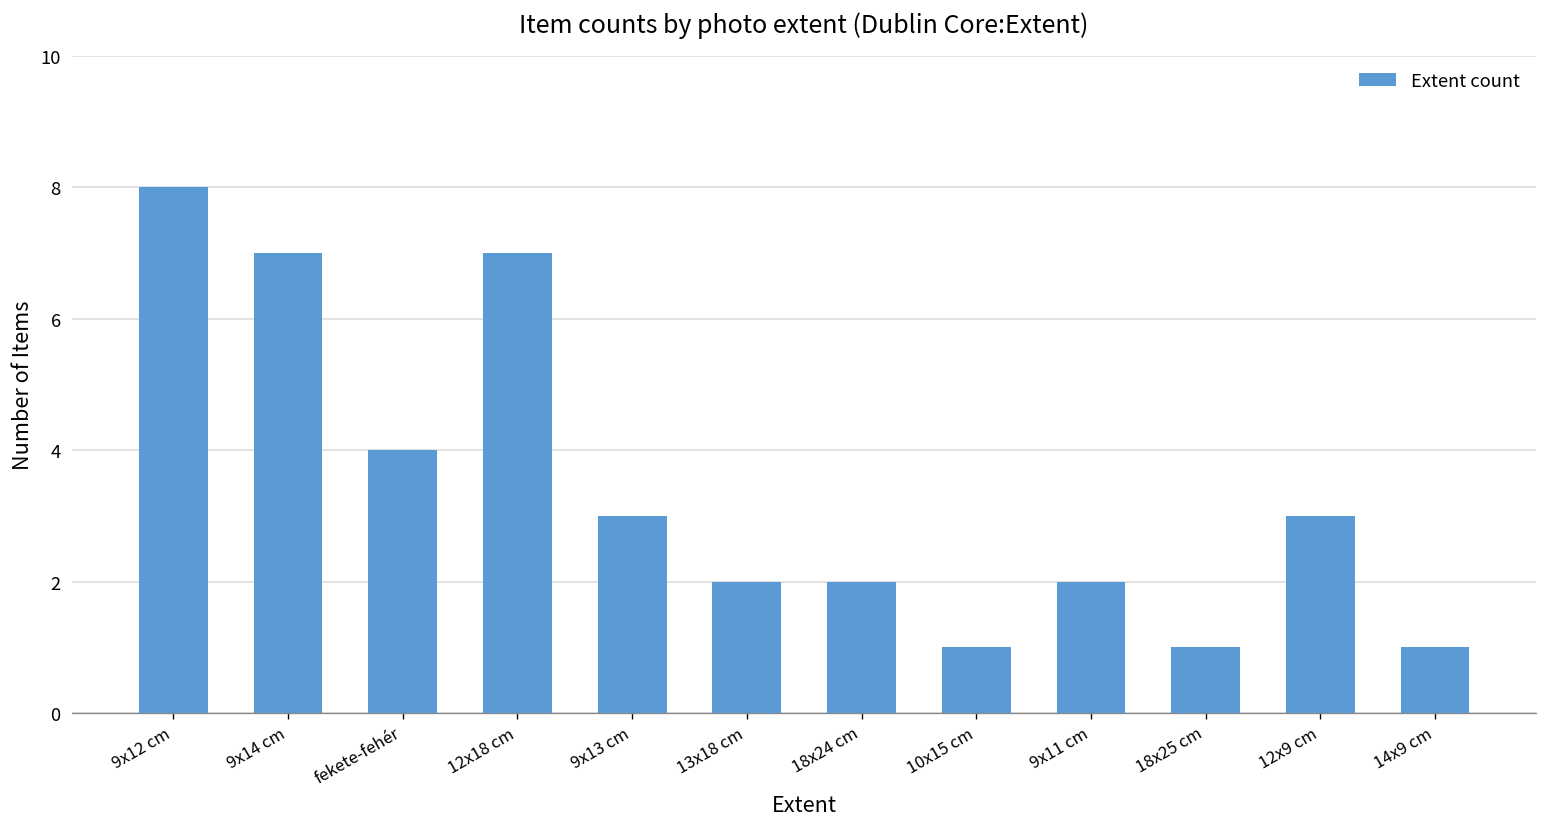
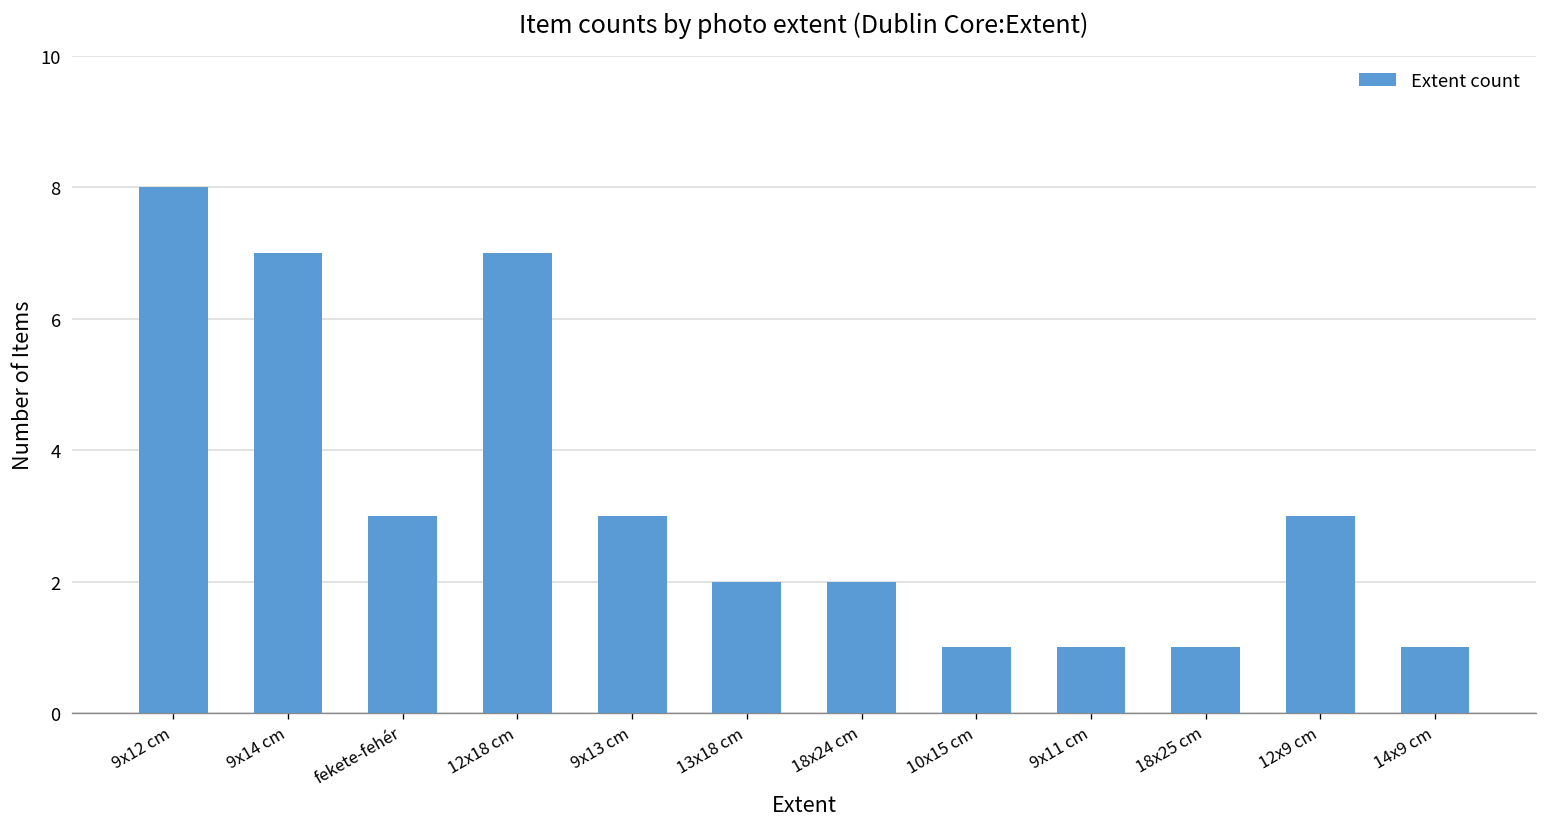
fekete-fehér: 4 -> 3
9x11 cm: 2 -> 1
